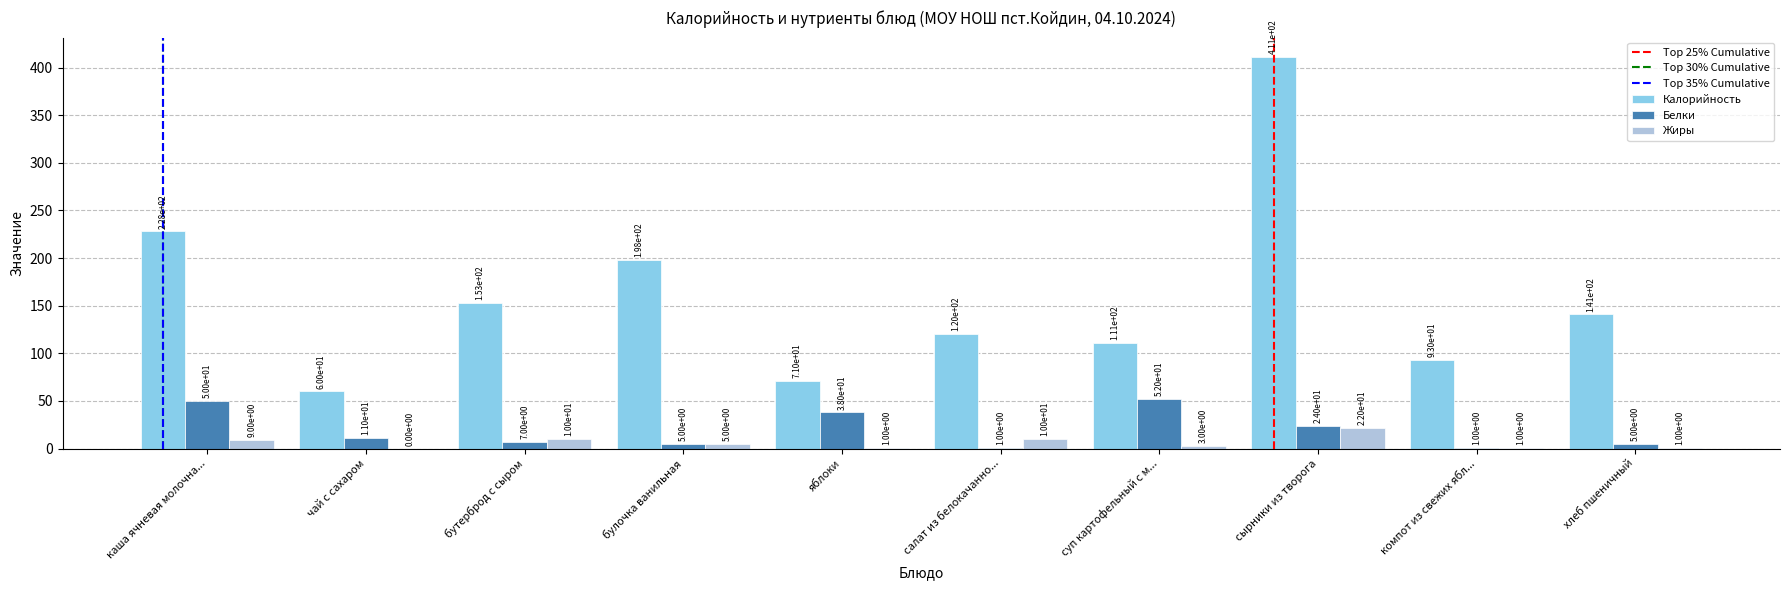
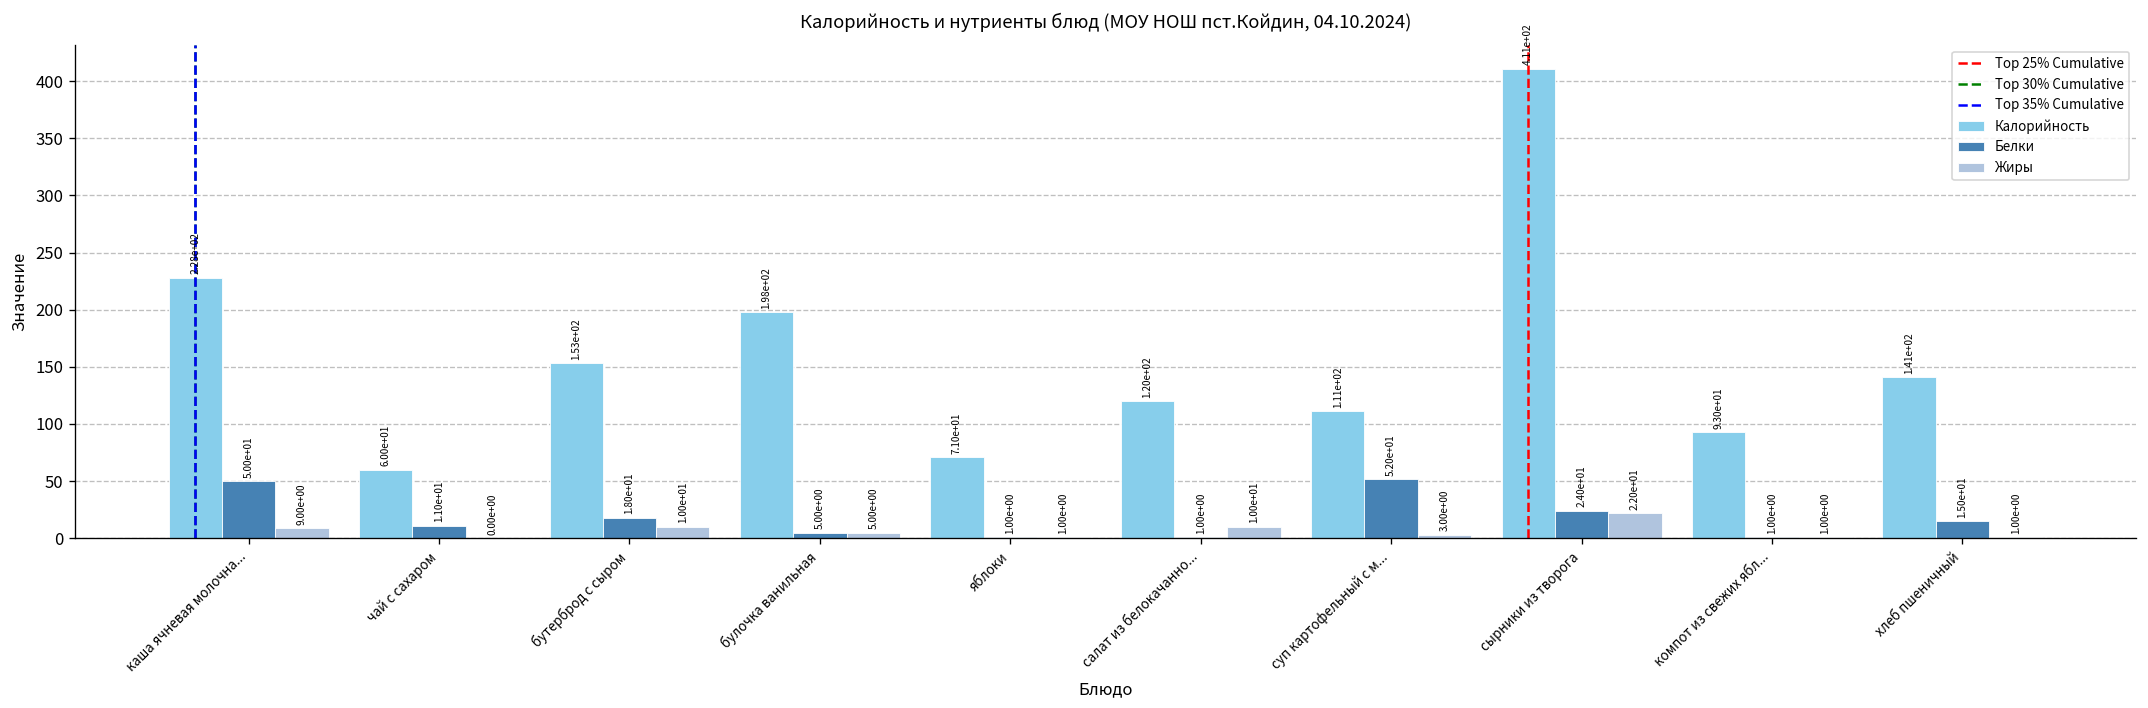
Белки, бутерброд с сыром: 7.00e+00 -> 1.80e+01
Белки, яблоки: 3.80e+01 -> 1.00e+00
Белки, хлеб пшеничный: 5.00e+00 -> 1.50e+01
